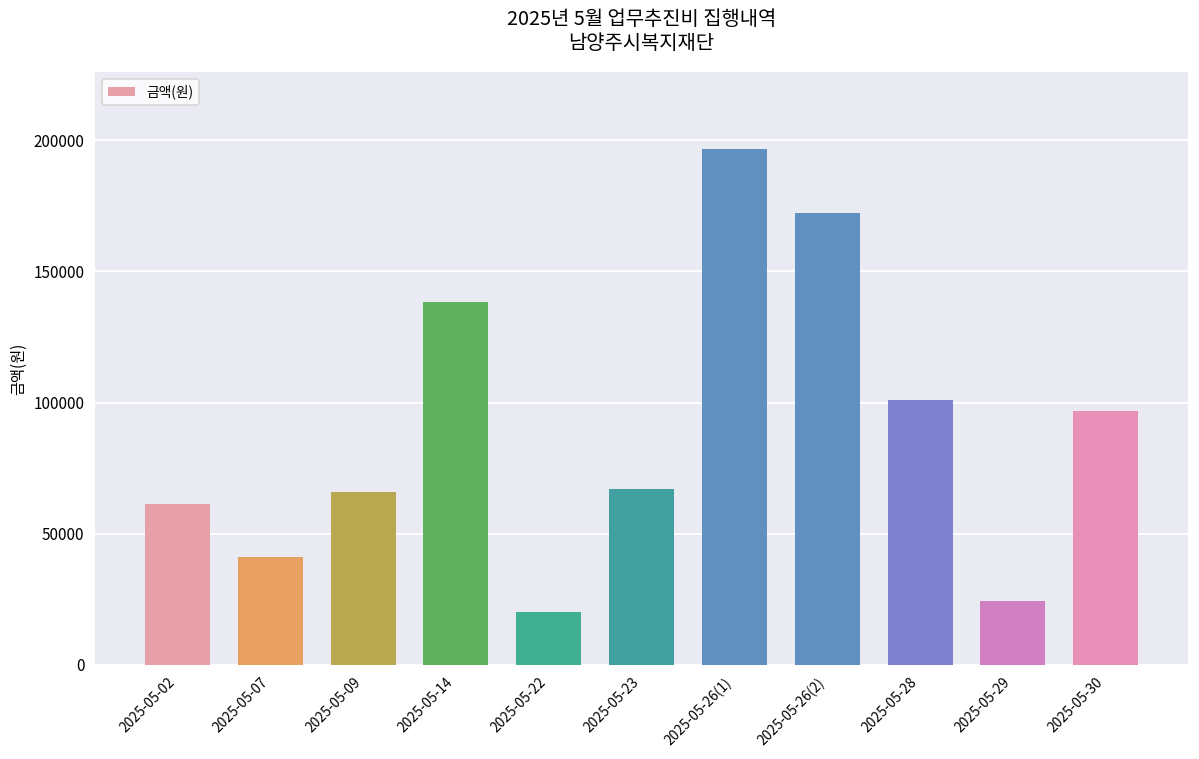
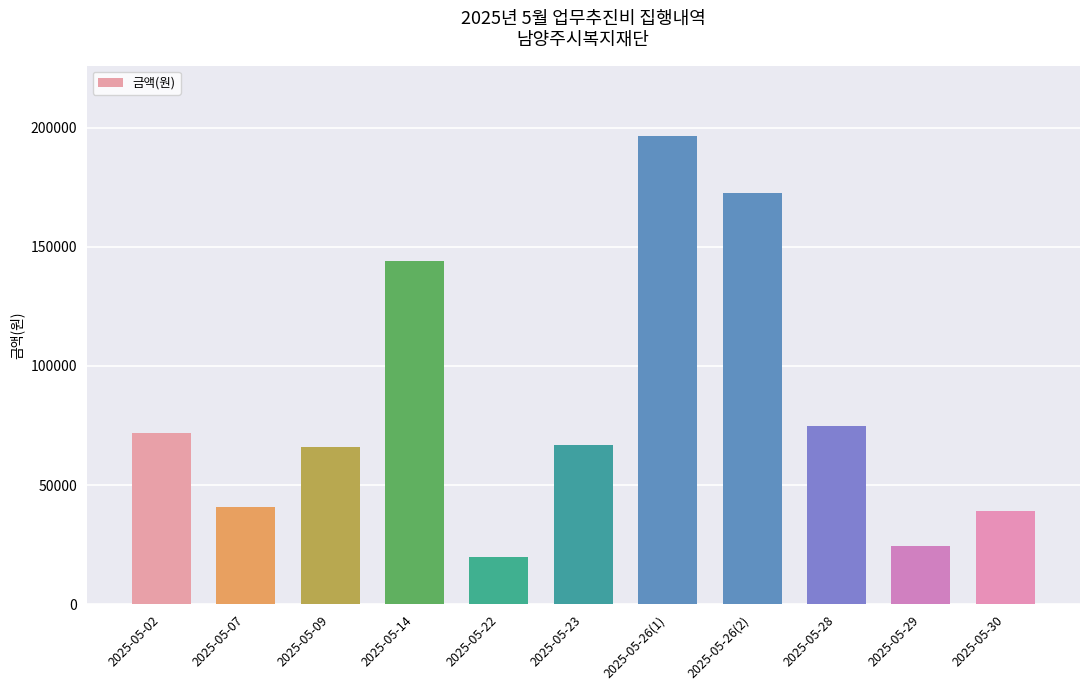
2025-05-02: 61000 -> 72000
2025-05-14: 138000 -> 144000
2025-05-28: 101000 -> 75000
2025-05-30: 97000 -> 39000
